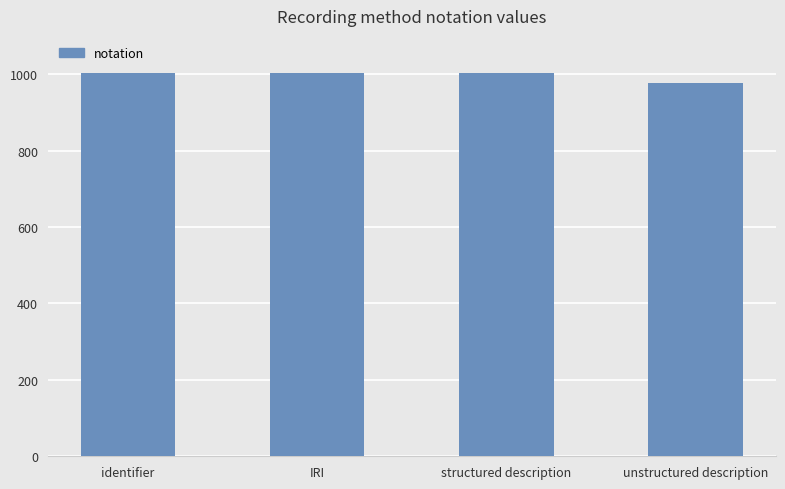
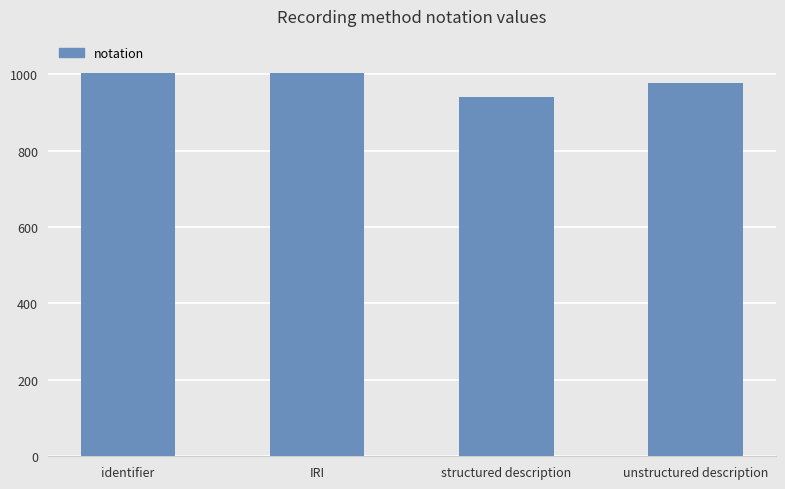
structured description: 1000 -> 940
